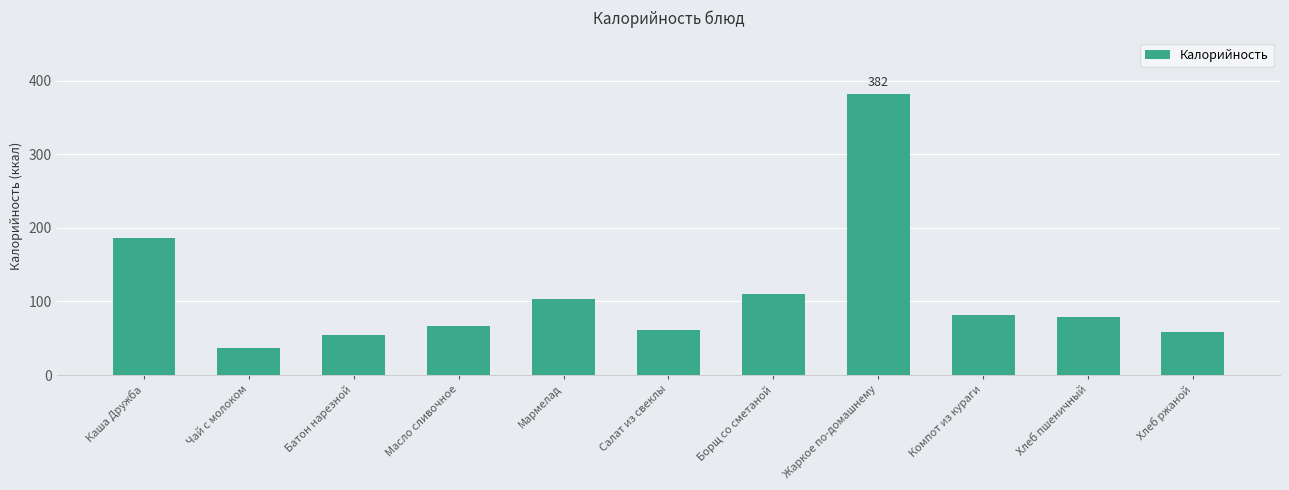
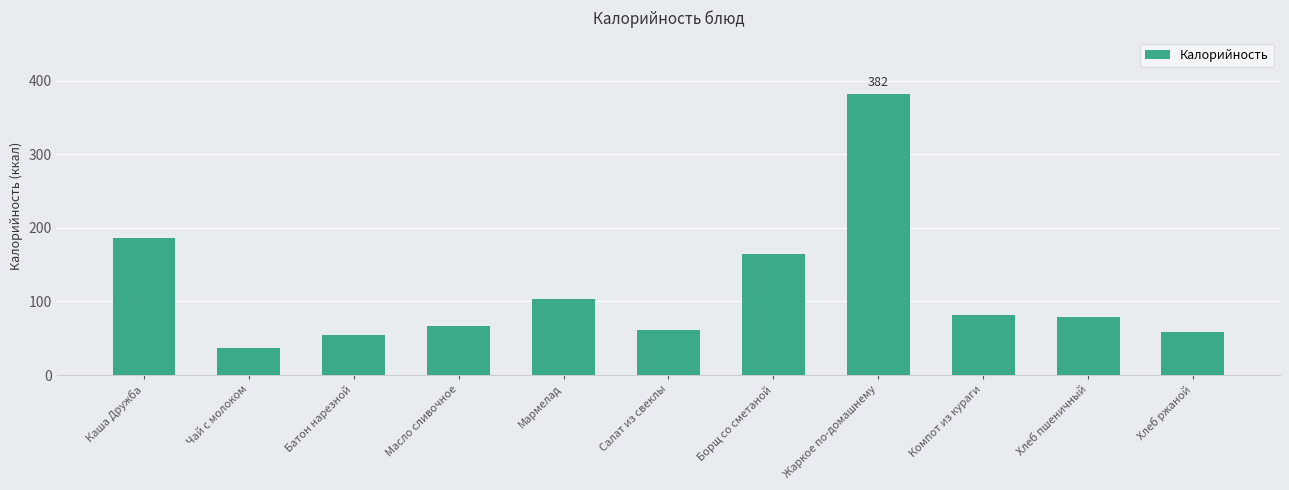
Борщ со сметаной: 110 -> 160
